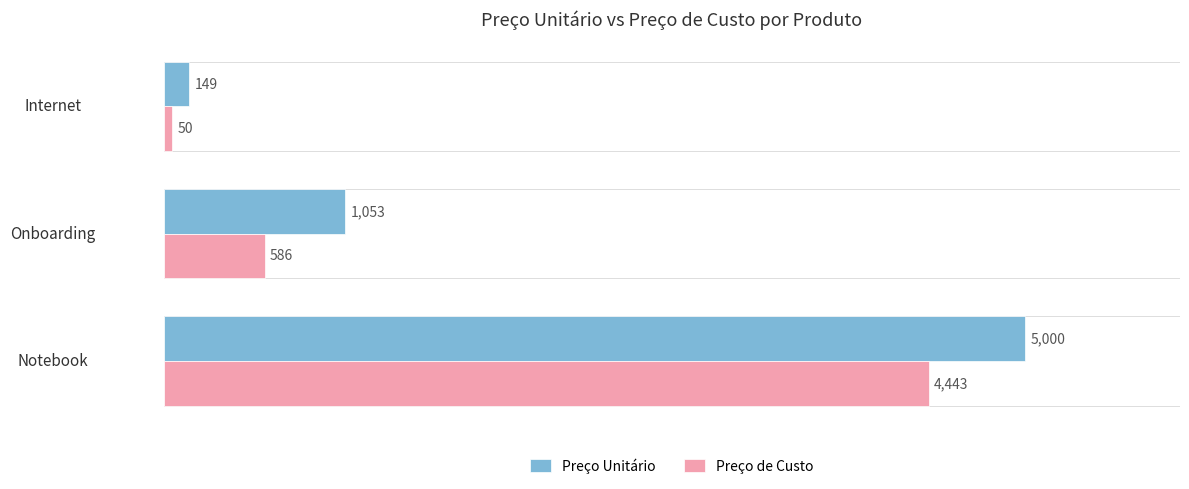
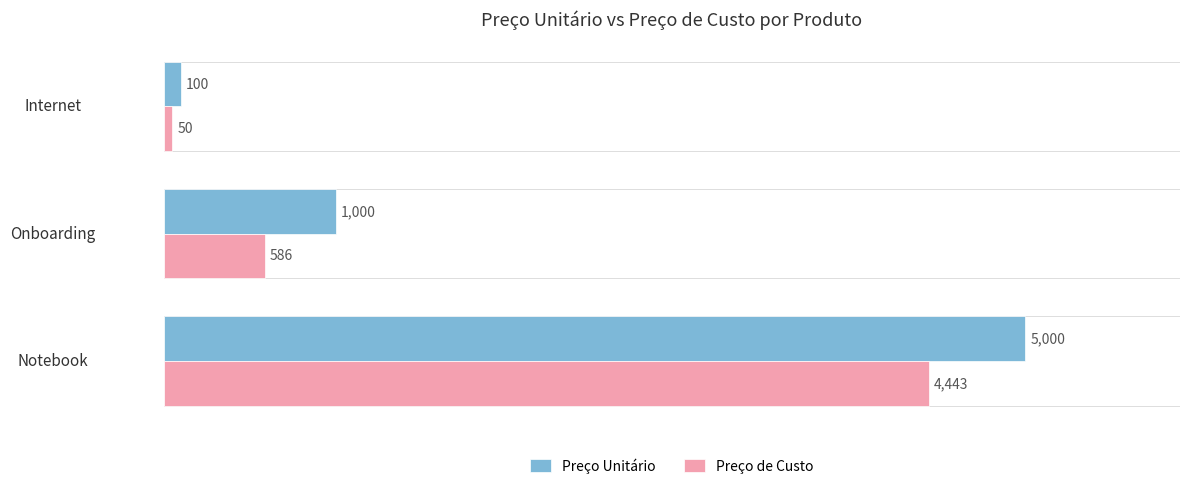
Preço Unitário, Internet: 149 -> 100
Preço Unitário, Onboarding: 1,053 -> 1,000
